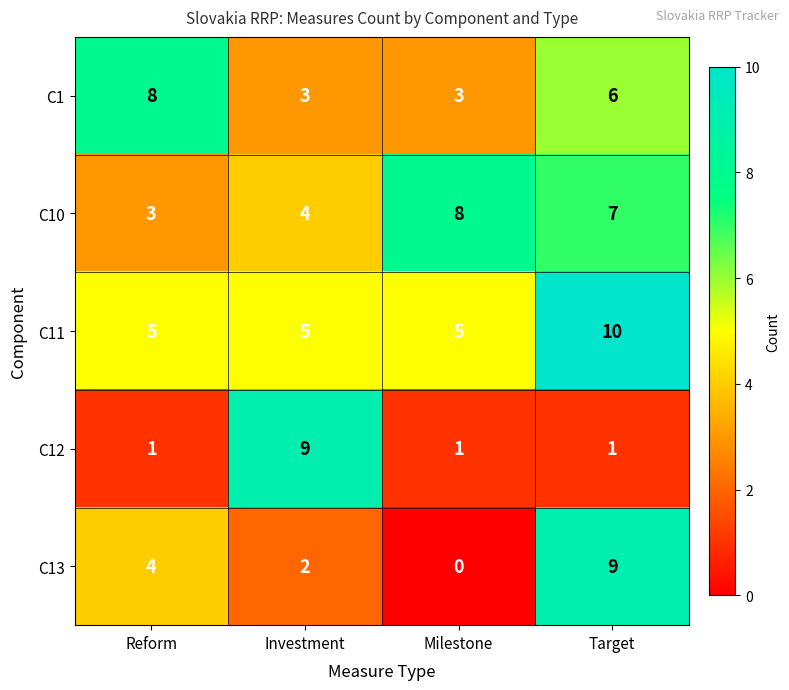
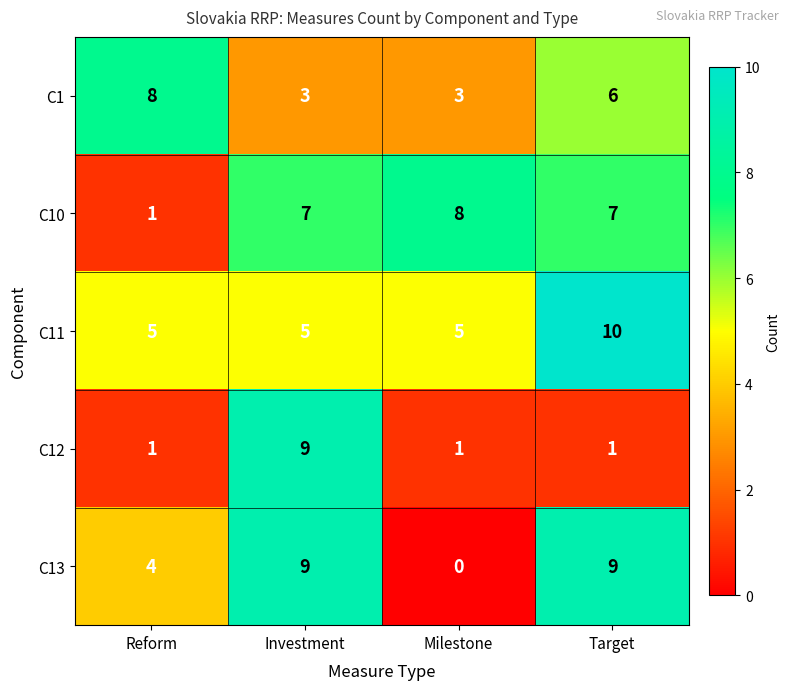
C10, Reform: 3 -> 1
C10, Investment: 4 -> 7
C13, Investment: 2 -> 9
